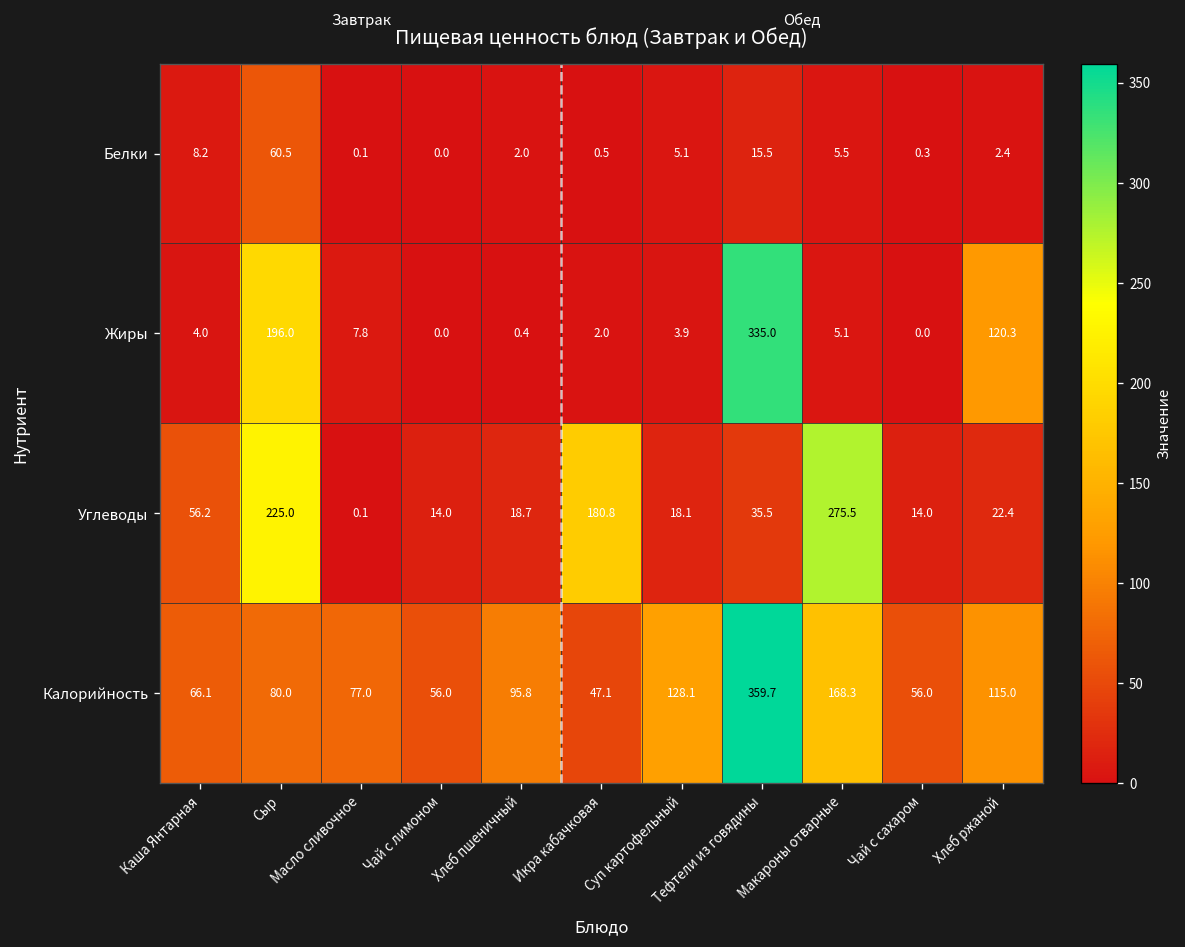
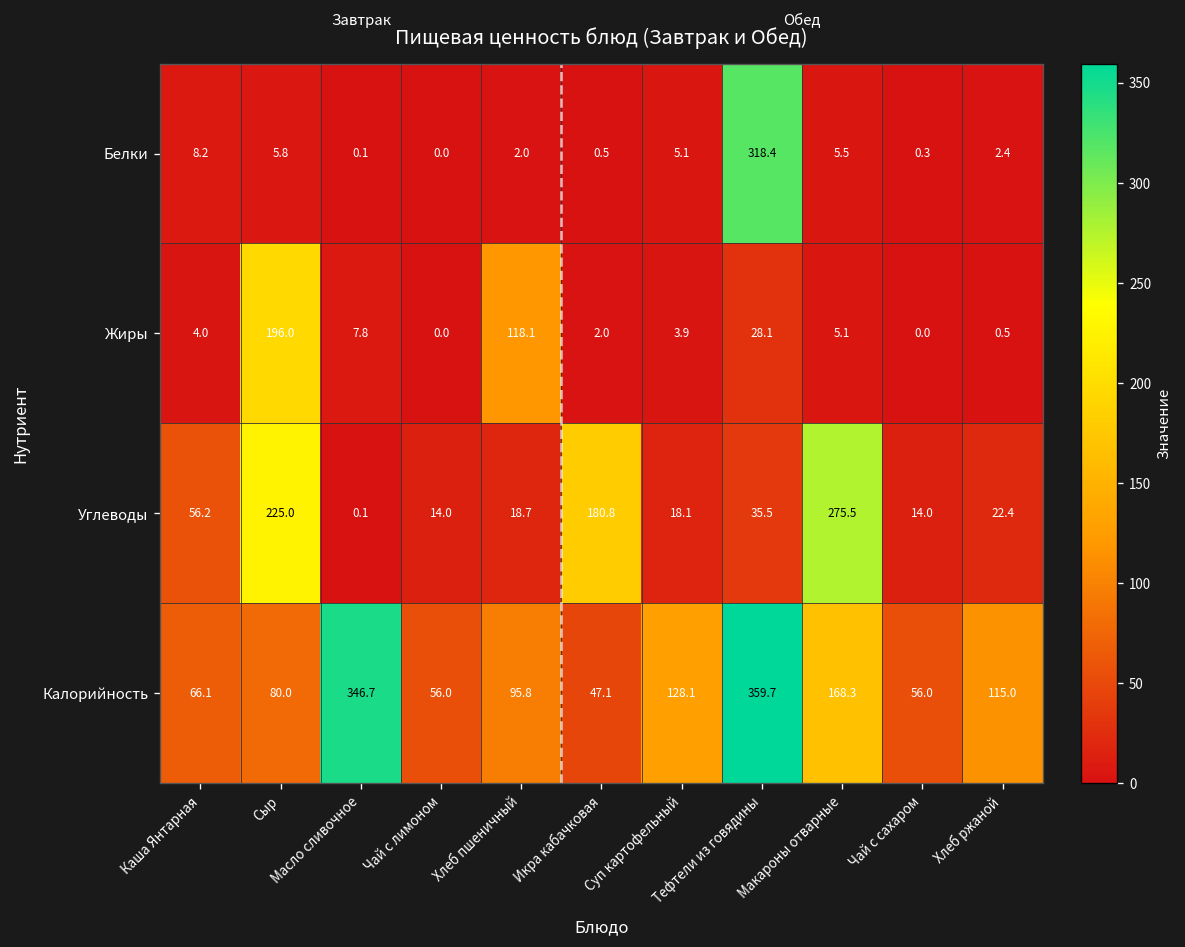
Белки, Сыр: 60.5 -> 5.8
Белки, Тефтели из говядины: 15.5 -> 318.4
Жиры, Хлеб пшеничный: 0.4 -> 118.1
Жиры, Тефтели из говядины: 335.0 -> 28.1
Жиры, Хлеб ржаной: 120.3 -> 0.5
Калорийность, Масло сливочное: 77.0 -> 346.7
